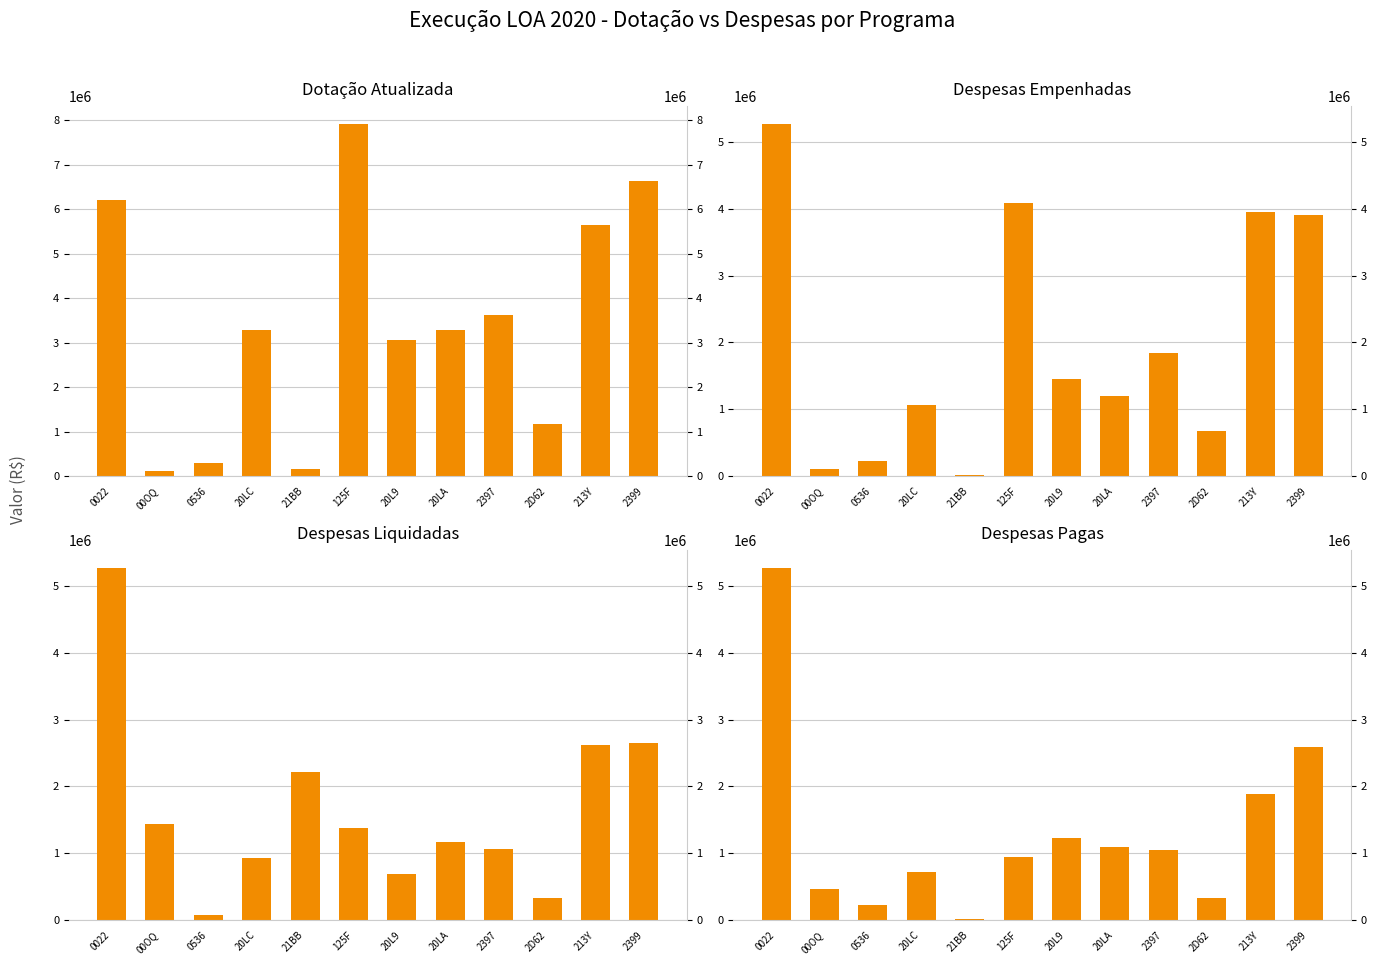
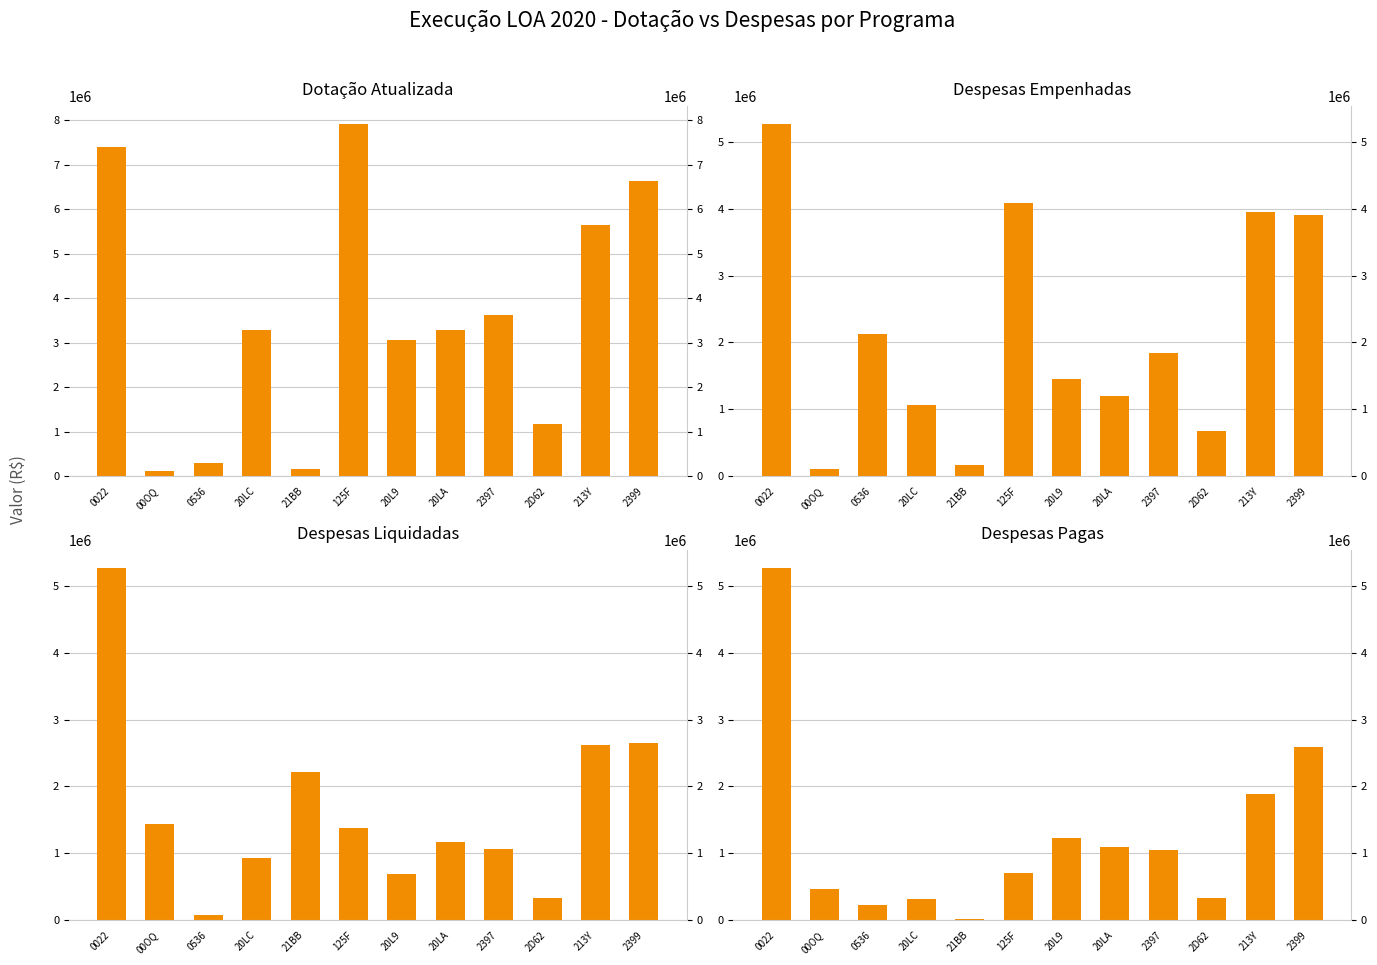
Dotação Atualizada, 0022: 6200000 -> 7400000
Despesas Empenhadas, 0536: 200000 -> 2100000
Despesas Empenhadas, 21BB: 0 -> 200000
Despesas Pagas, 20LC: 700000 -> 300000
Despesas Pagas, 125F: 900000 -> 700000
